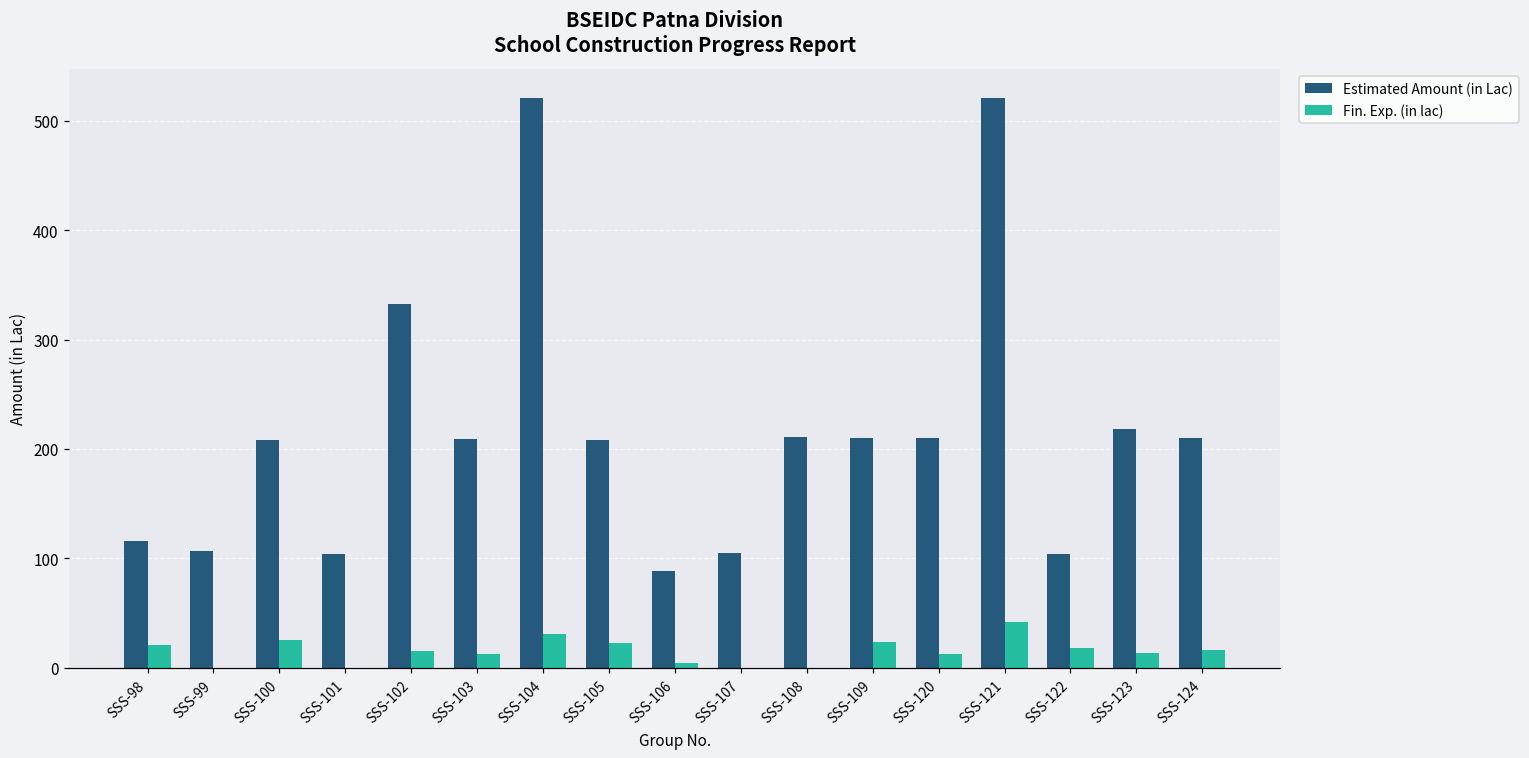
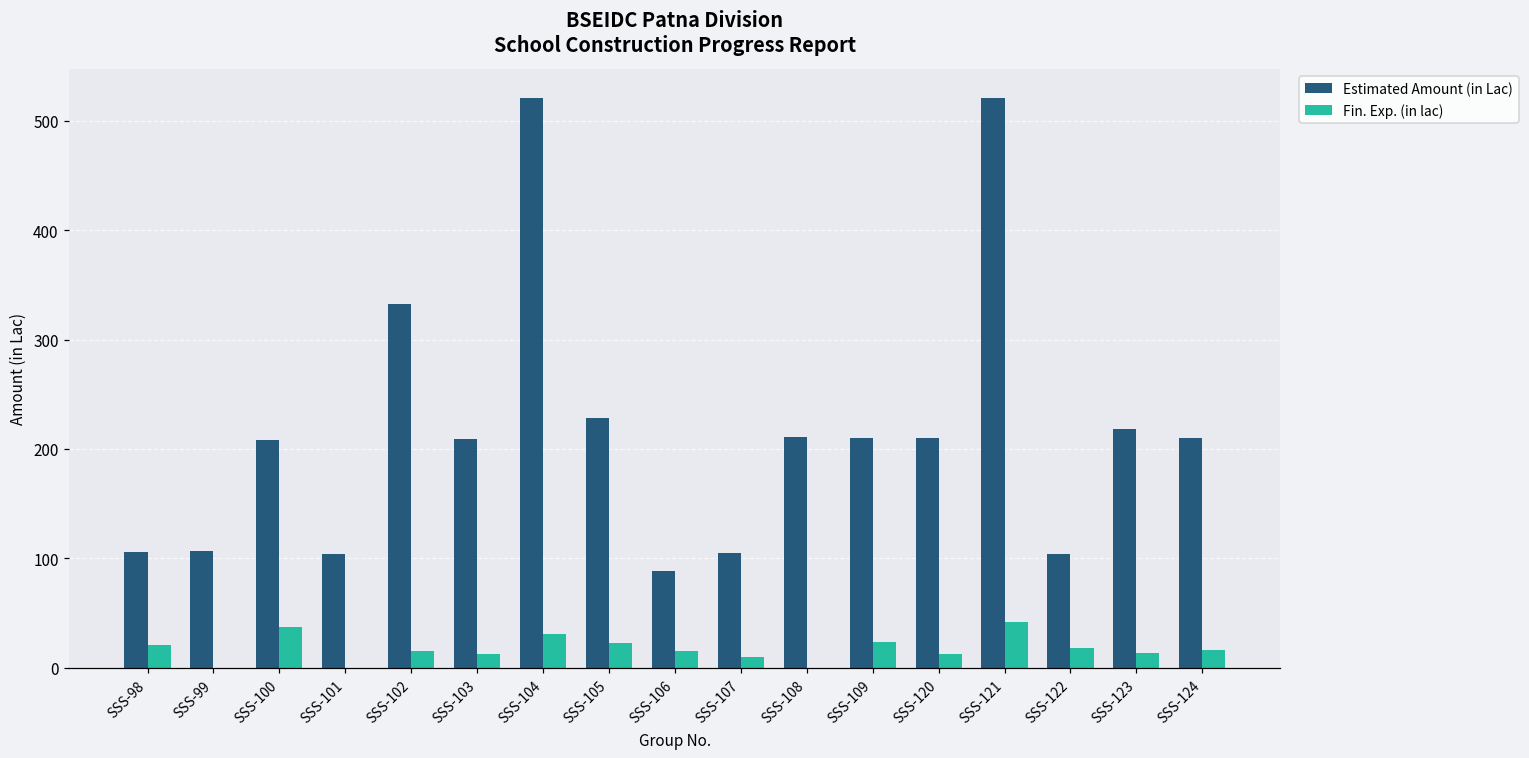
Estimated Amount (in Lac), SSS-98: 120 -> 110
Fin. Exp. (in lac), SSS-100: 30 -> 40
Estimated Amount (in Lac), SSS-105: 210 -> 230
Fin. Exp. (in lac), SSS-106: 0 -> 20
Fin. Exp. (in lac), SSS-107: 0 -> 10
